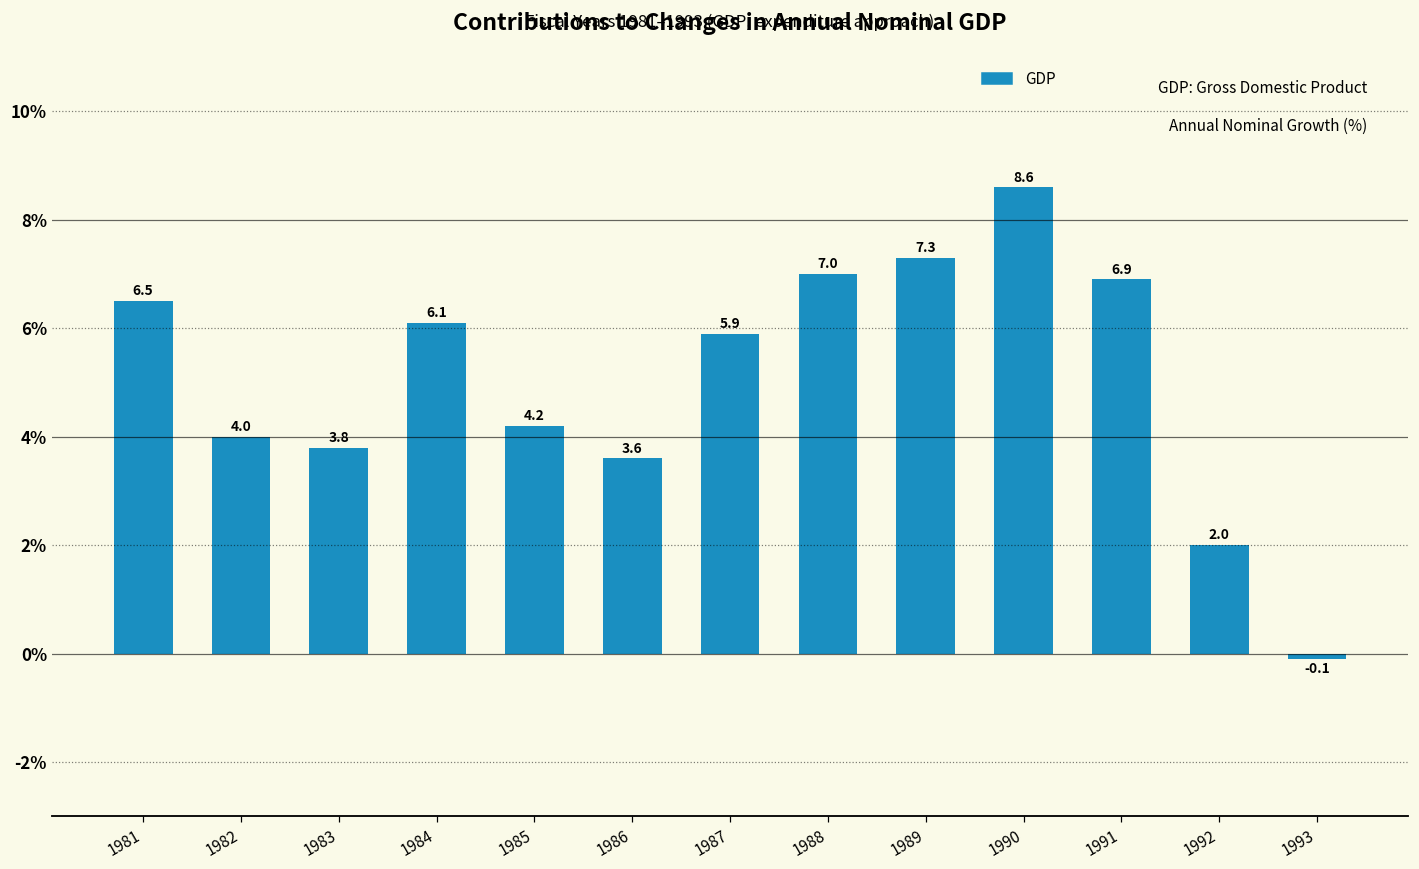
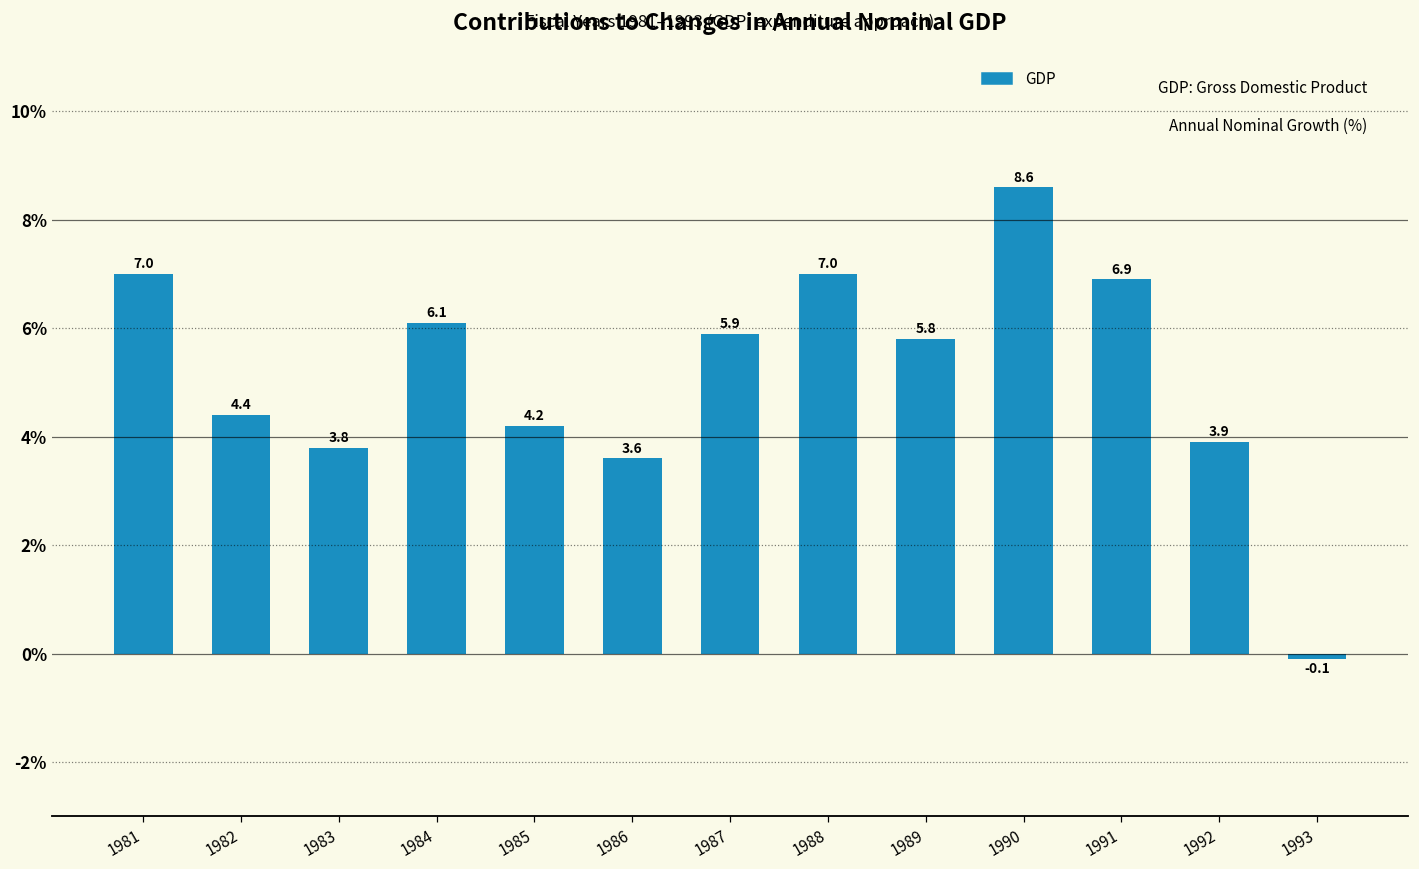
1981: 6.5 -> 7.0
1982: 4.0 -> 4.4
1989: 7.3 -> 5.8
1992: 2.0 -> 3.9
